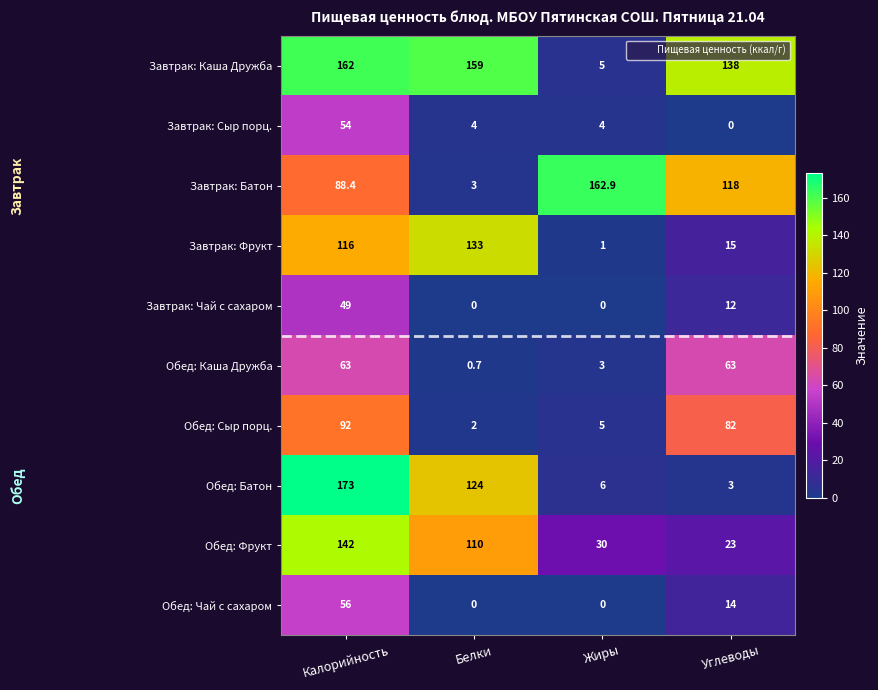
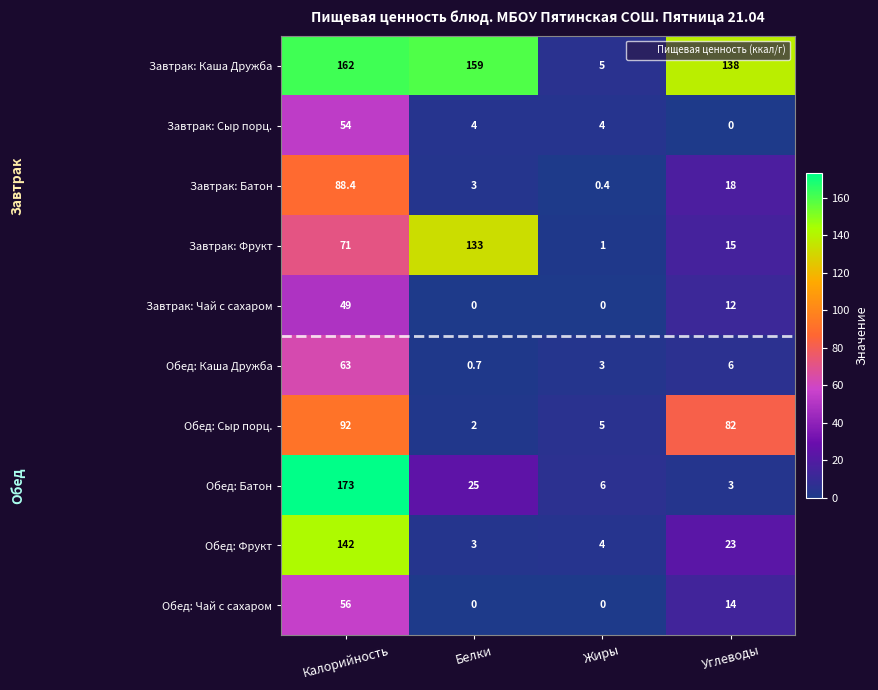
Завтрак: Батон, Жиры: 162.9 -> 0.4
Завтрак: Батон, Углеводы: 118 -> 18
Завтрак: Фрукт, Калорийность: 116 -> 71
Обед: Каша Дружба, Углеводы: 63 -> 6
Обед: Батон, Белки: 124 -> 25
Обед: Фрукт, Белки: 110 -> 3
Обед: Фрукт, Жиры: 30 -> 4
